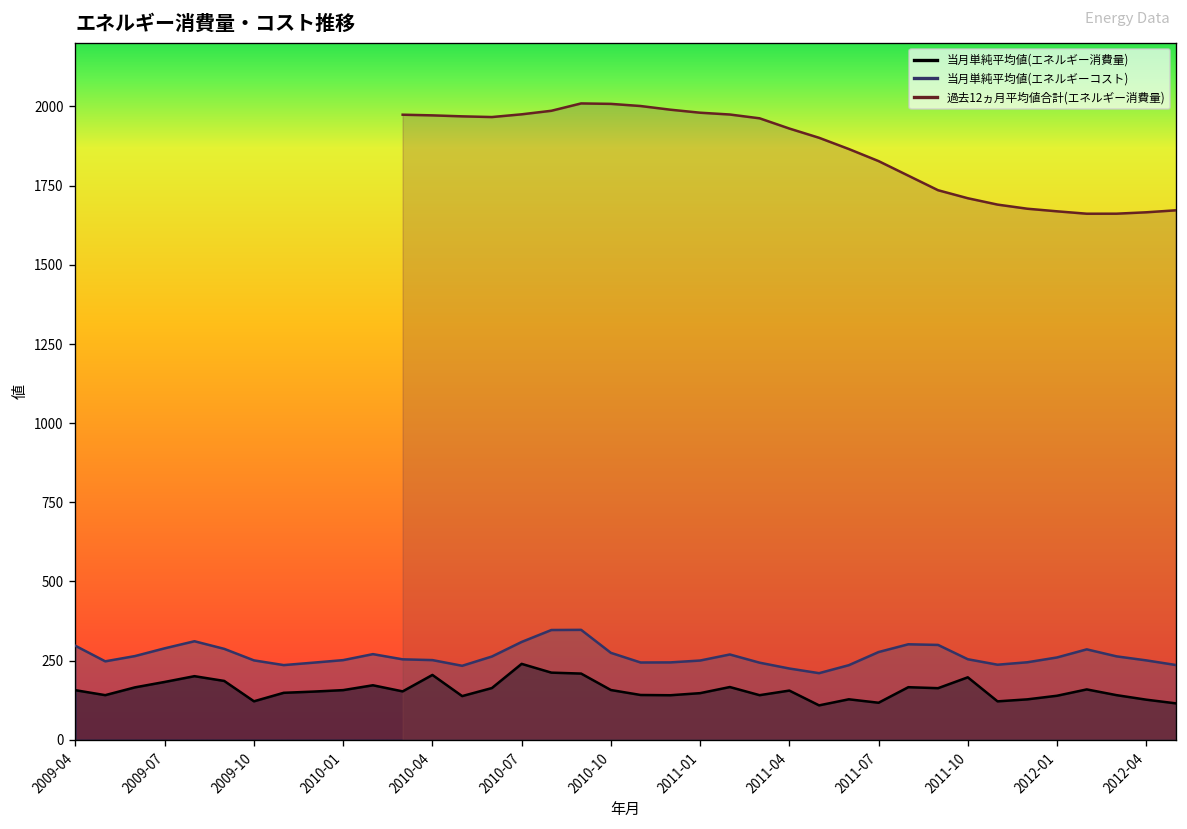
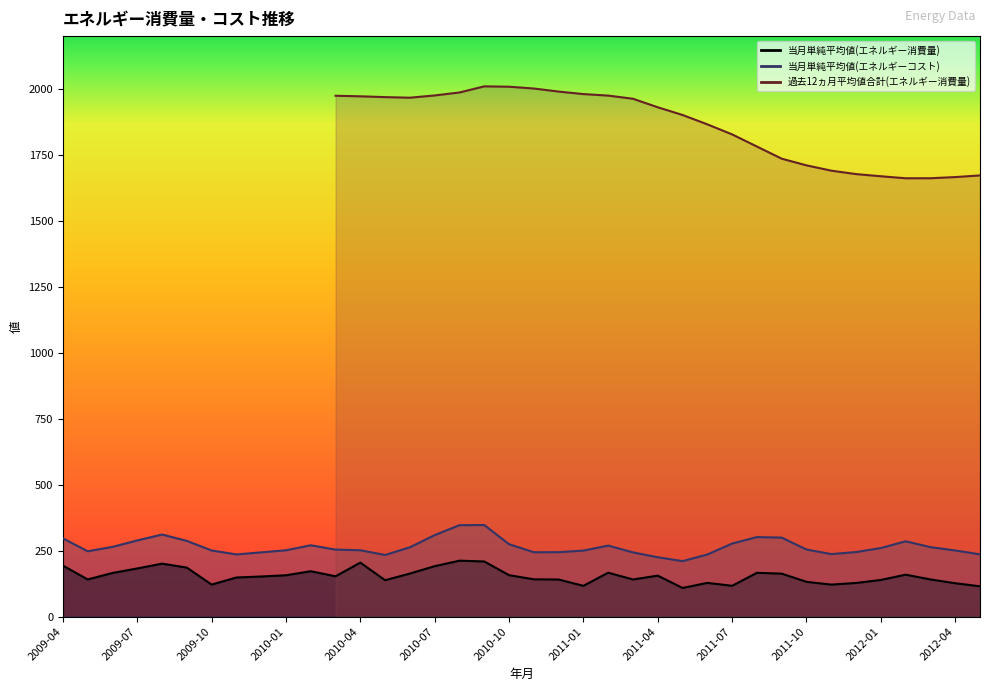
当月単純平均値(エネルギー消費量), 2009-04: 160 -> 190
当月単純平均値(エネルギー消費量), 2010-07: 240 -> 190
当月単純平均値(エネルギー消費量), 2011-01: 150 -> 120
当月単純平均値(エネルギー消費量), 2011-10: 200 -> 130
